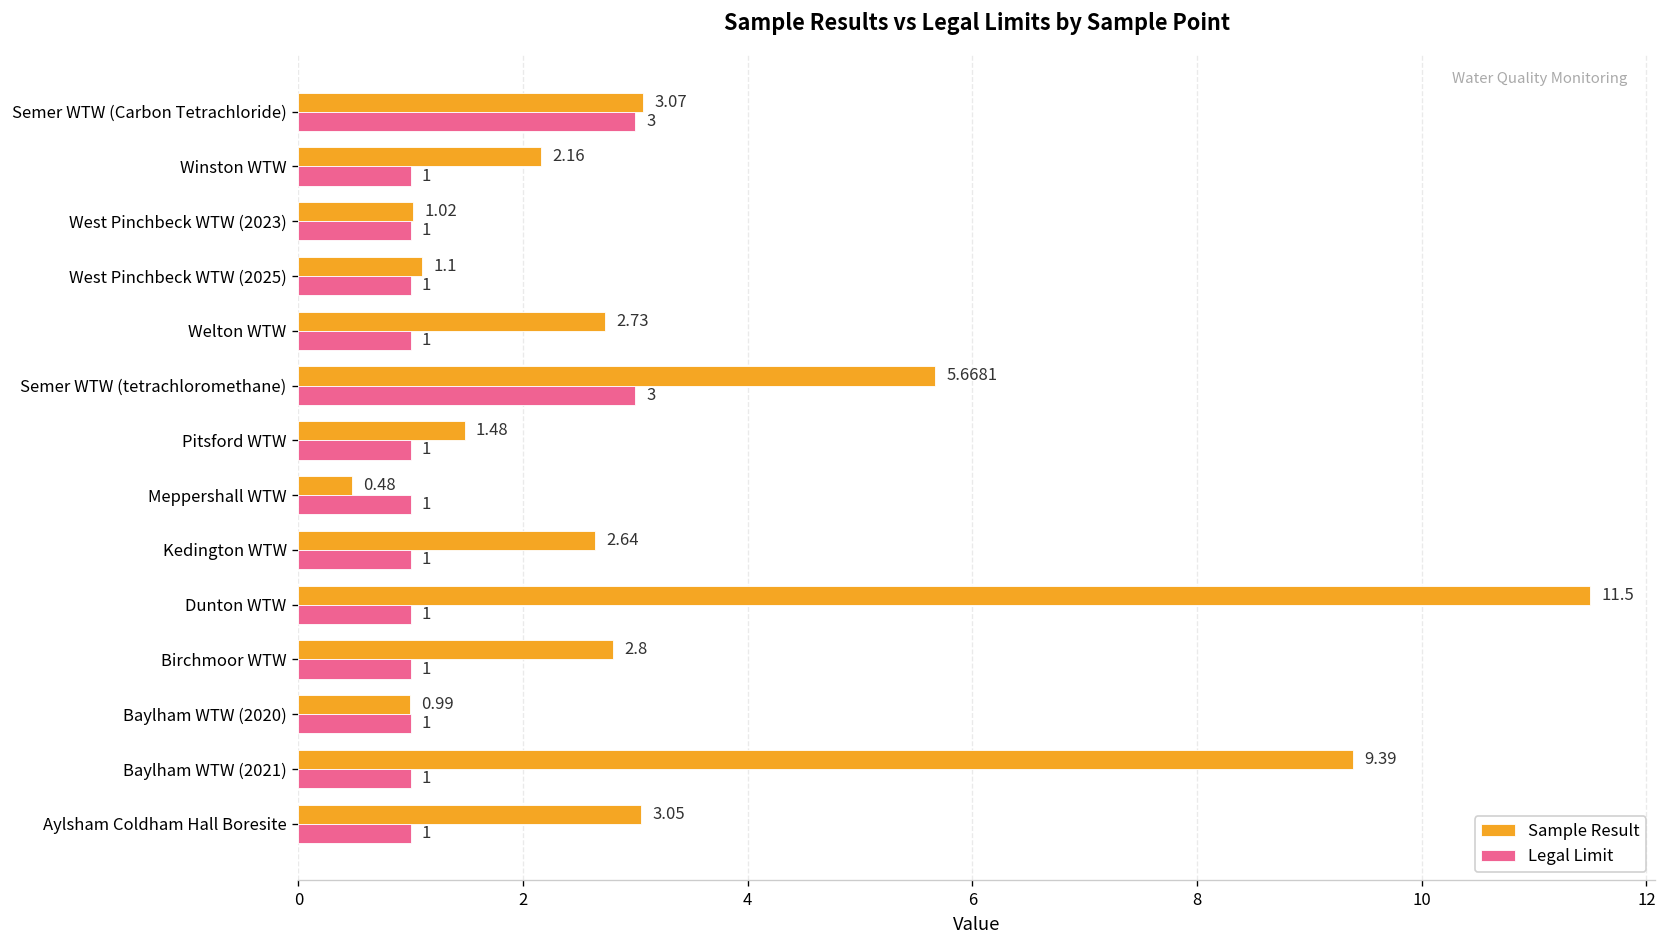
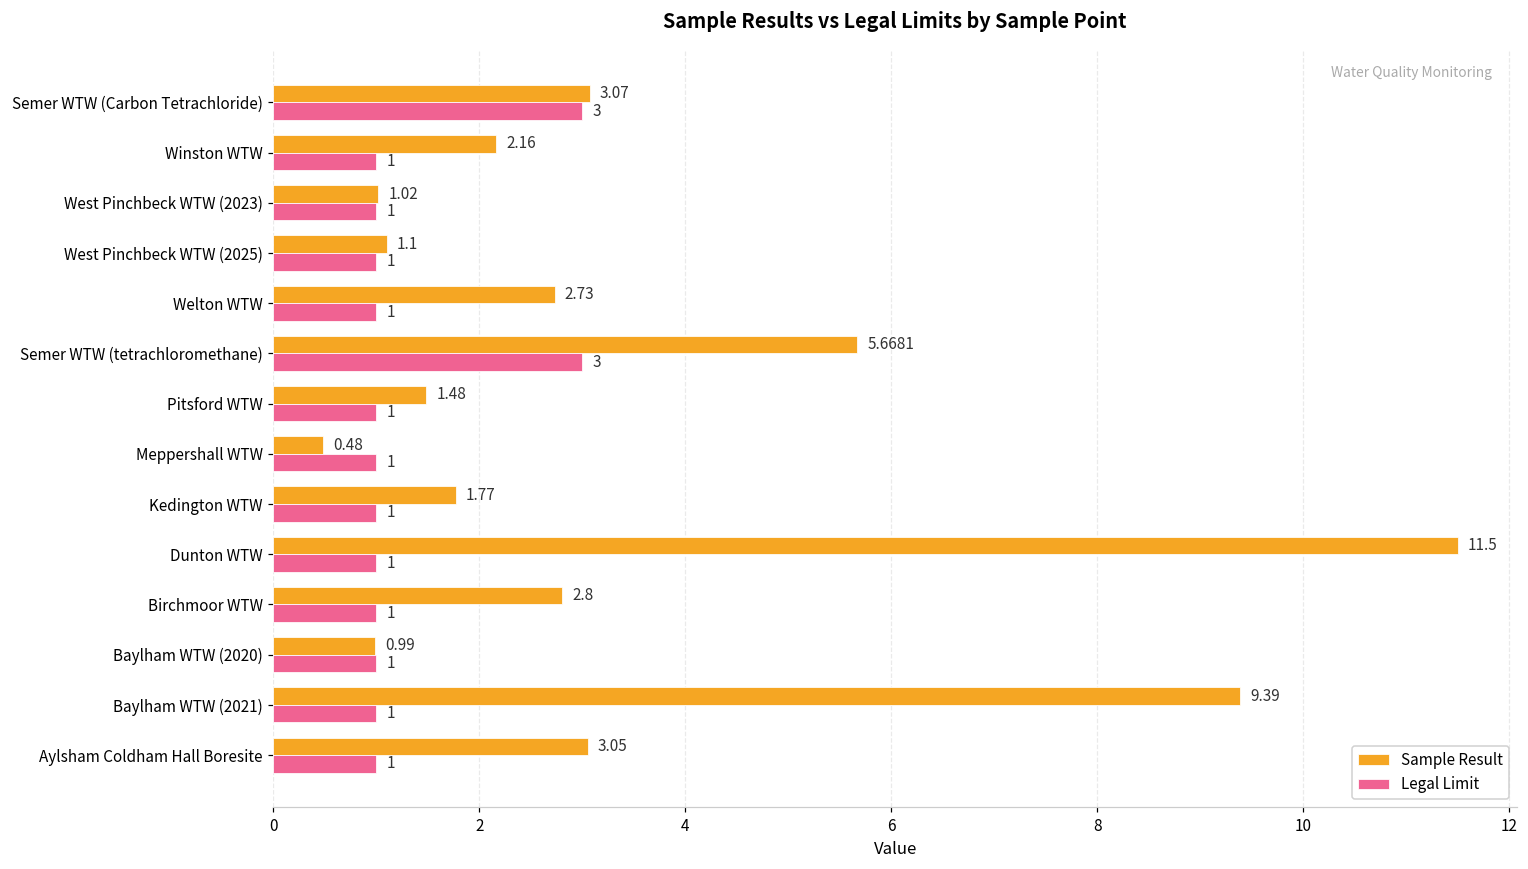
Sample Result, Kedington WTW: 2.64 -> 1.77
